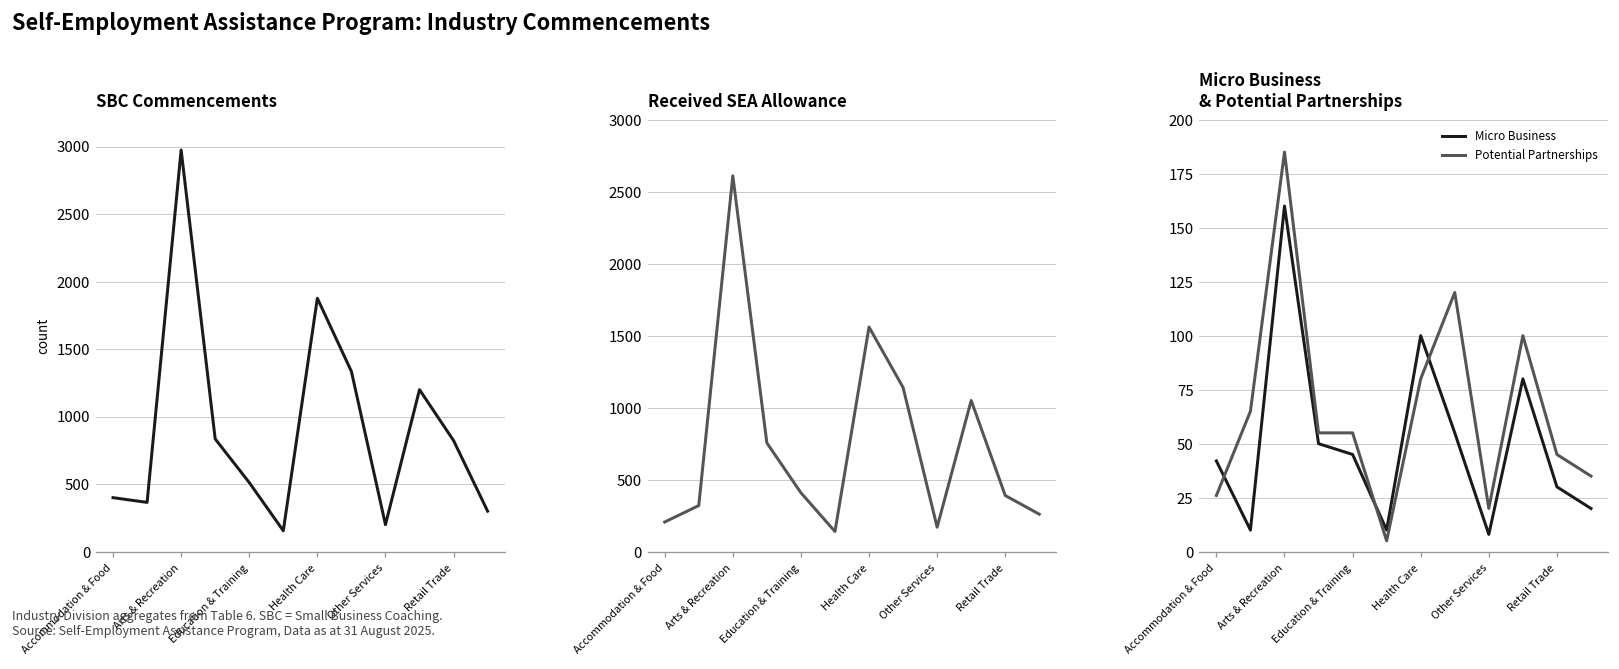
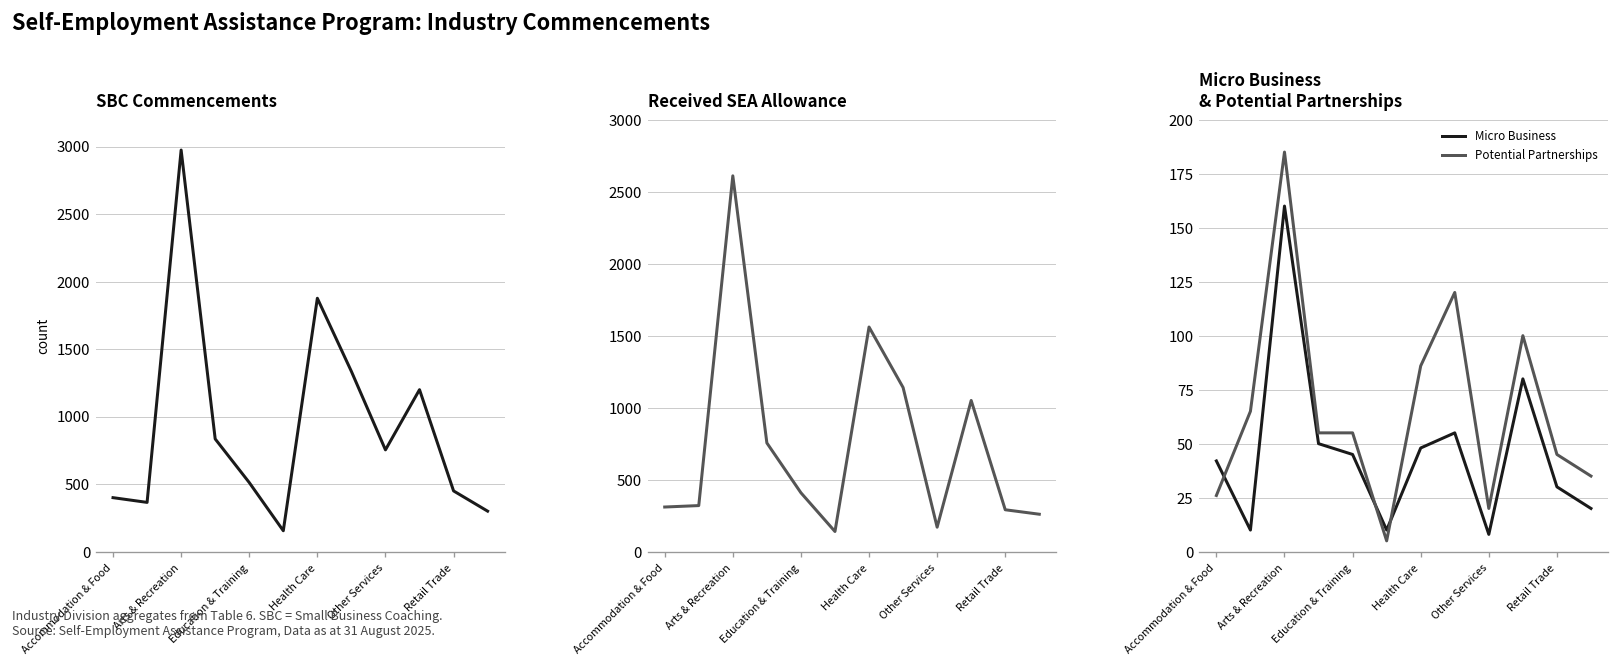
SBC Commencements, Other Services: 200 -> 750
SBC Commencements, Retail Trade: 820 -> 450
Received SEA Allowance, Accommodation & Food: 210 -> 310
Received SEA Allowance, Retail Trade: 390 -> 290
Micro Business & Potential Partnerships, Micro Business, Health Care: 100 -> 48
Micro Business & Potential Partnerships, Potential Partnerships, Health Care: 80 -> 86
